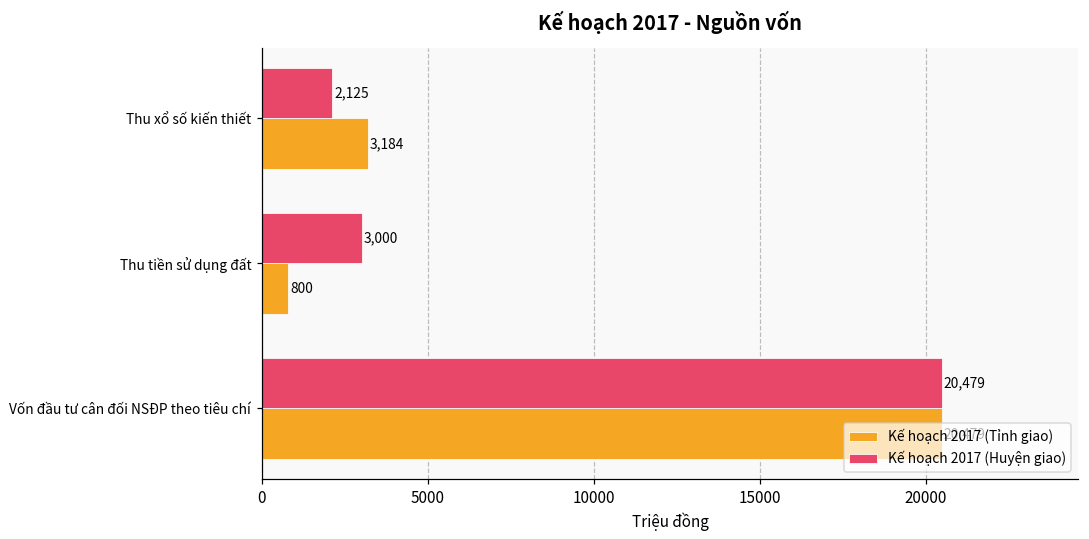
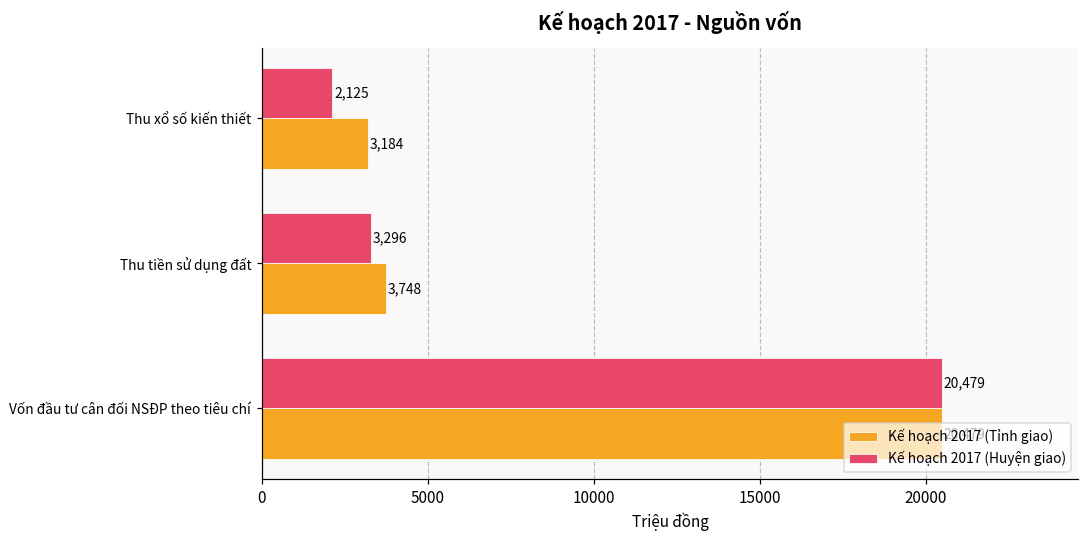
Kế hoạch 2017 (Huyện giao), Thu tiền sử dụng đất: 3,000 -> 3,296
Kế hoạch 2017 (Tỉnh giao), Thu tiền sử dụng đất: 800 -> 3,748
